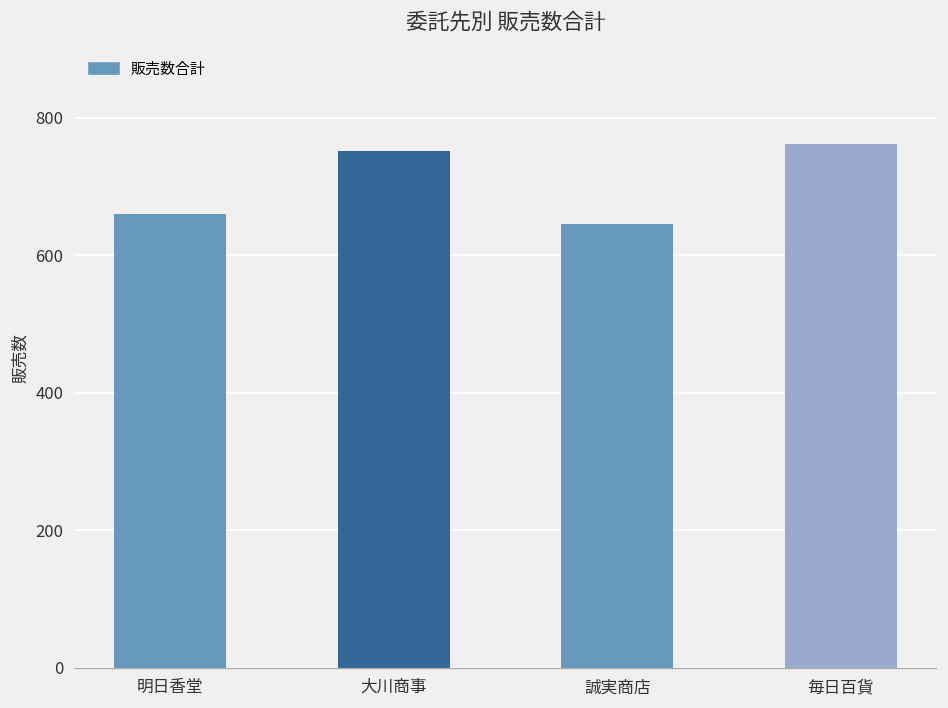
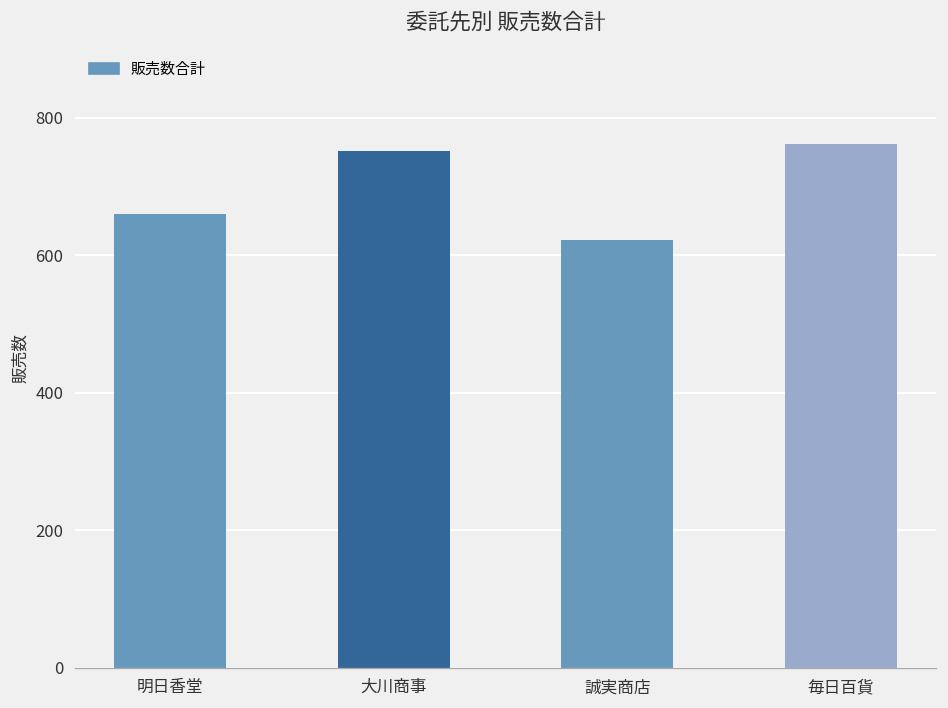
誠実商店: 650 -> 620
